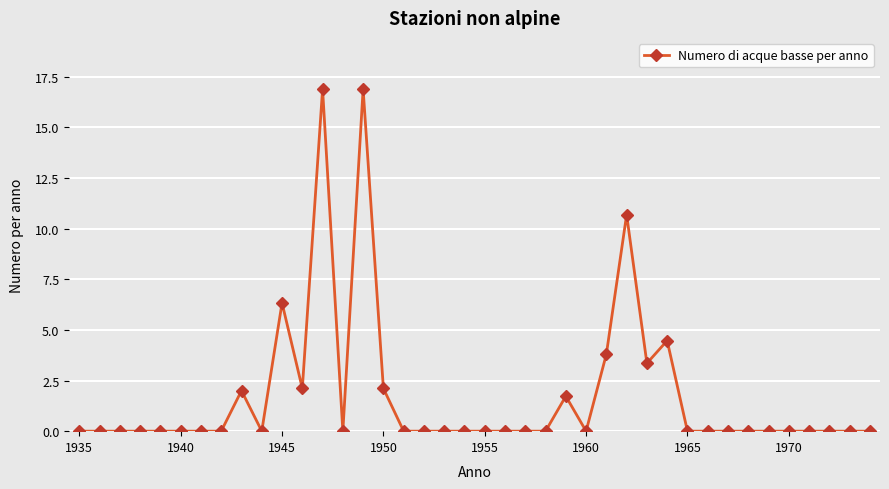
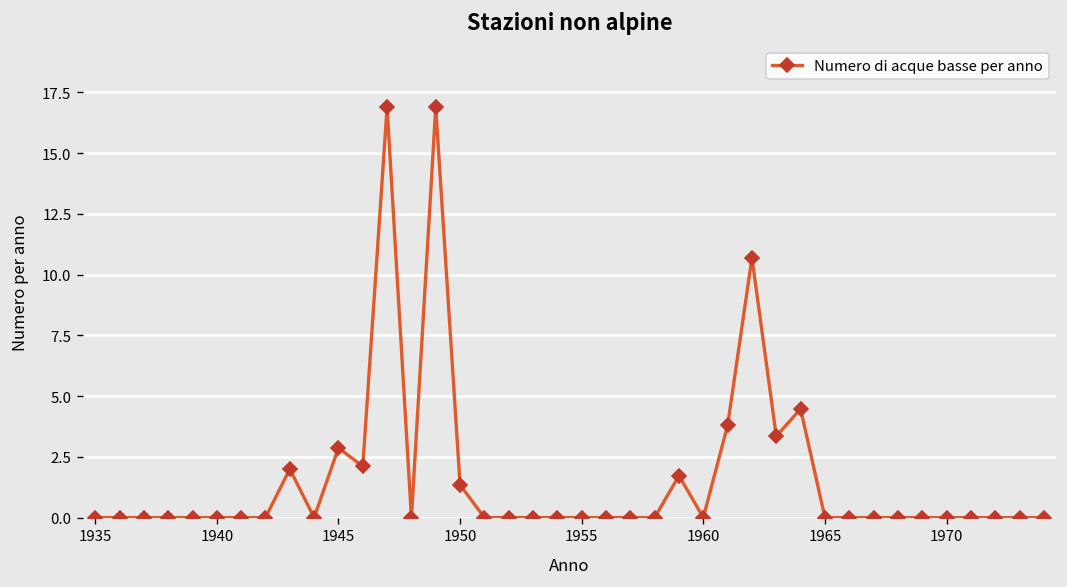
1945: 6.3 -> 2.9
1950: 2.1 -> 1.3
